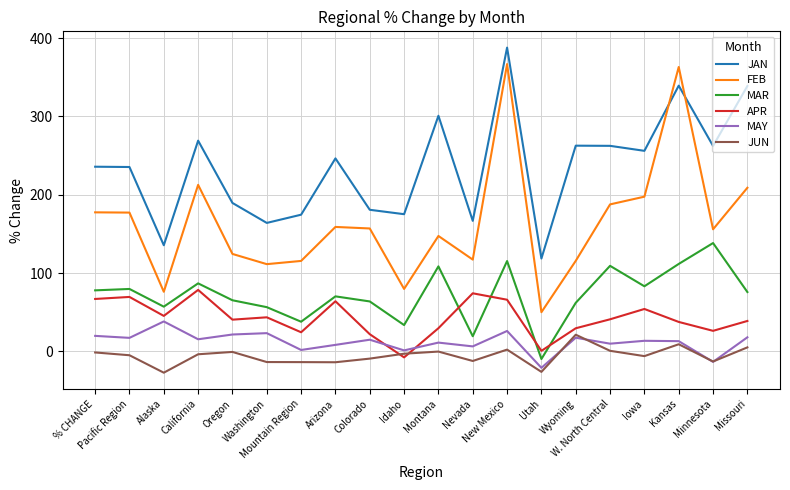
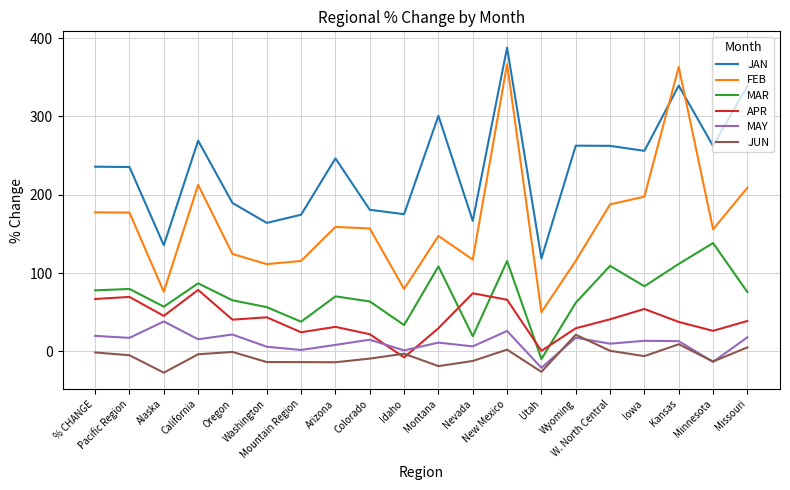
MAY, Washington: 20 -> 10
APR, Arizona: 60 -> 30
JUN, Montana: 0 -> -20
